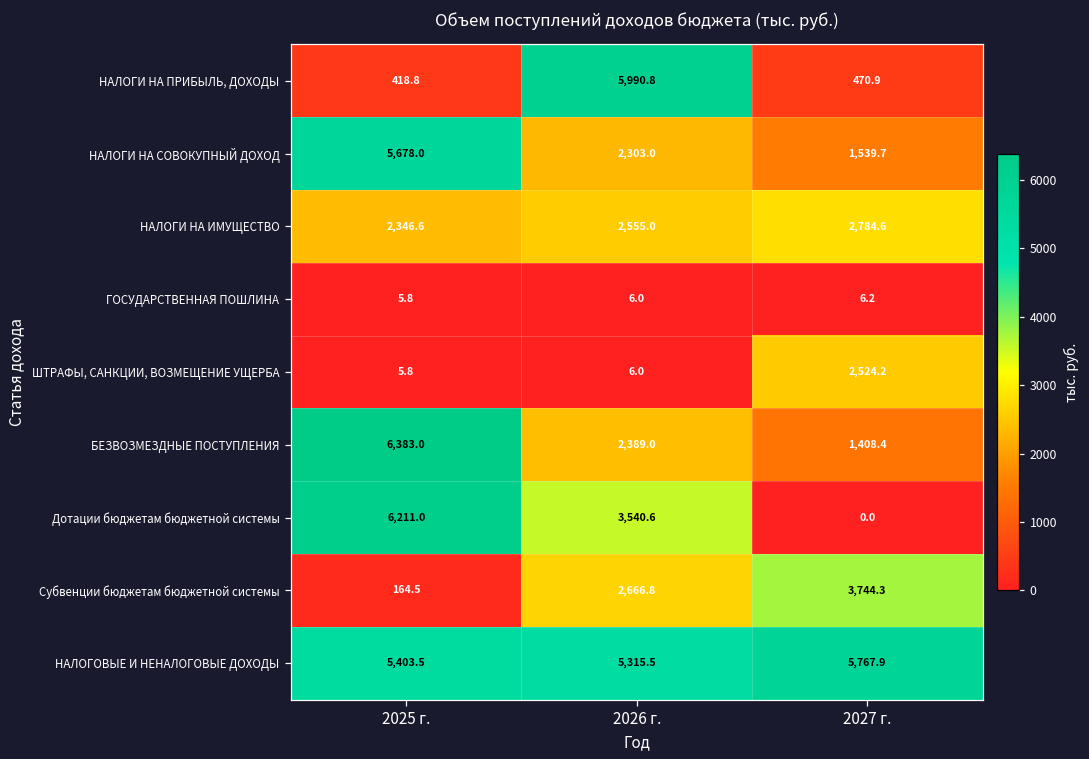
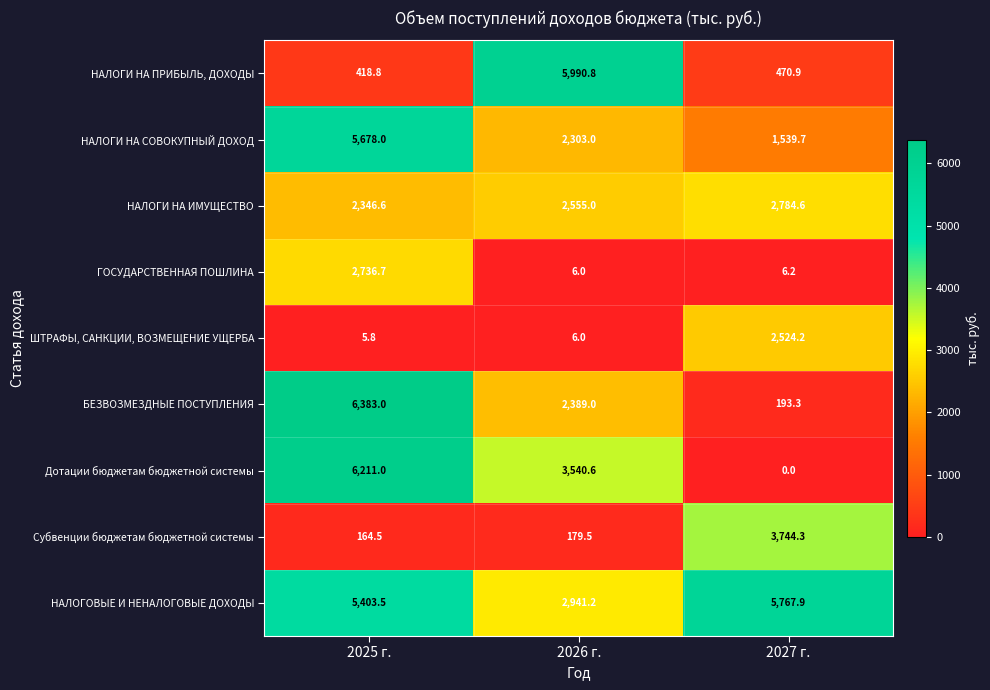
ГОСУДАРСТВЕННАЯ ПОШЛИНА, 2025 г.: 5.8 -> 2,736.7
БЕЗВОЗМЕЗДНЫЕ ПОСТУПЛЕНИЯ, 2027 г.: 1,408.4 -> 193.3
Субвенции бюджетам бюджетной системы, 2026 г.: 2,666.8 -> 179.5
НАЛОГОВЫЕ И НЕНАЛОГОВЫЕ ДОХОДЫ, 2026 г.: 5,315.5 -> 2,941.2
